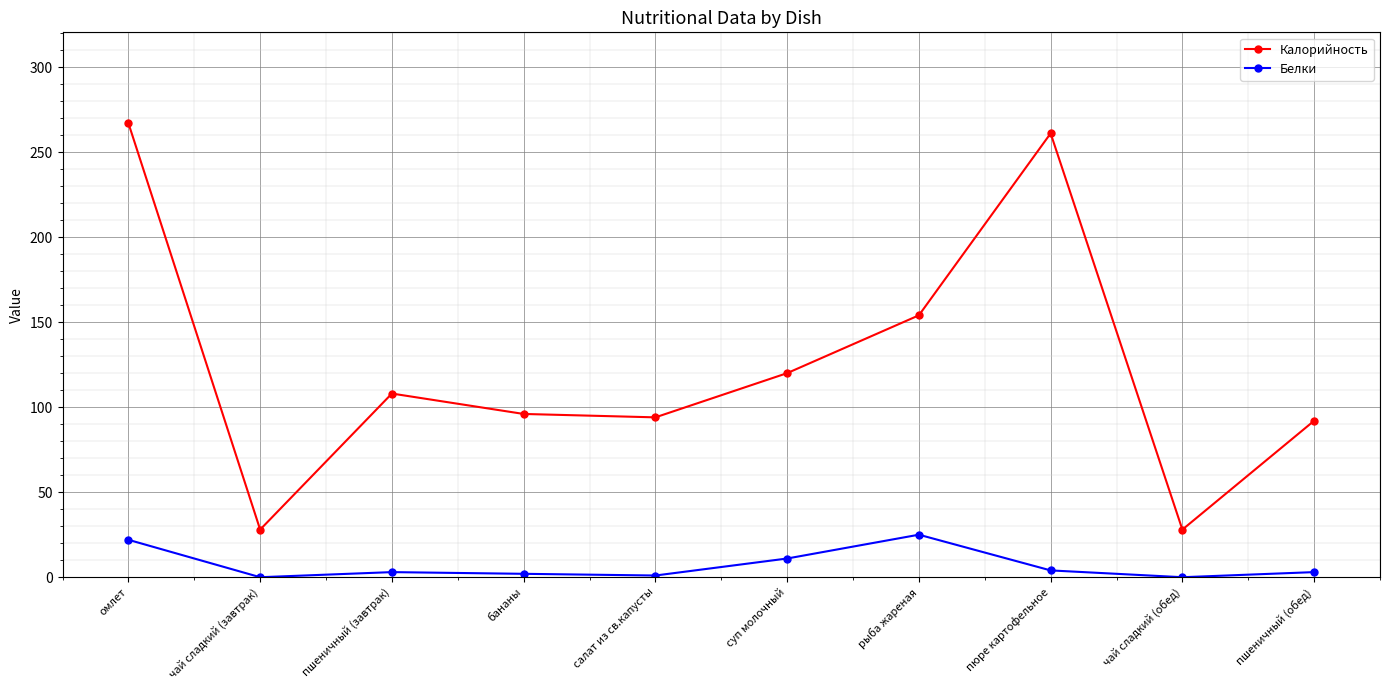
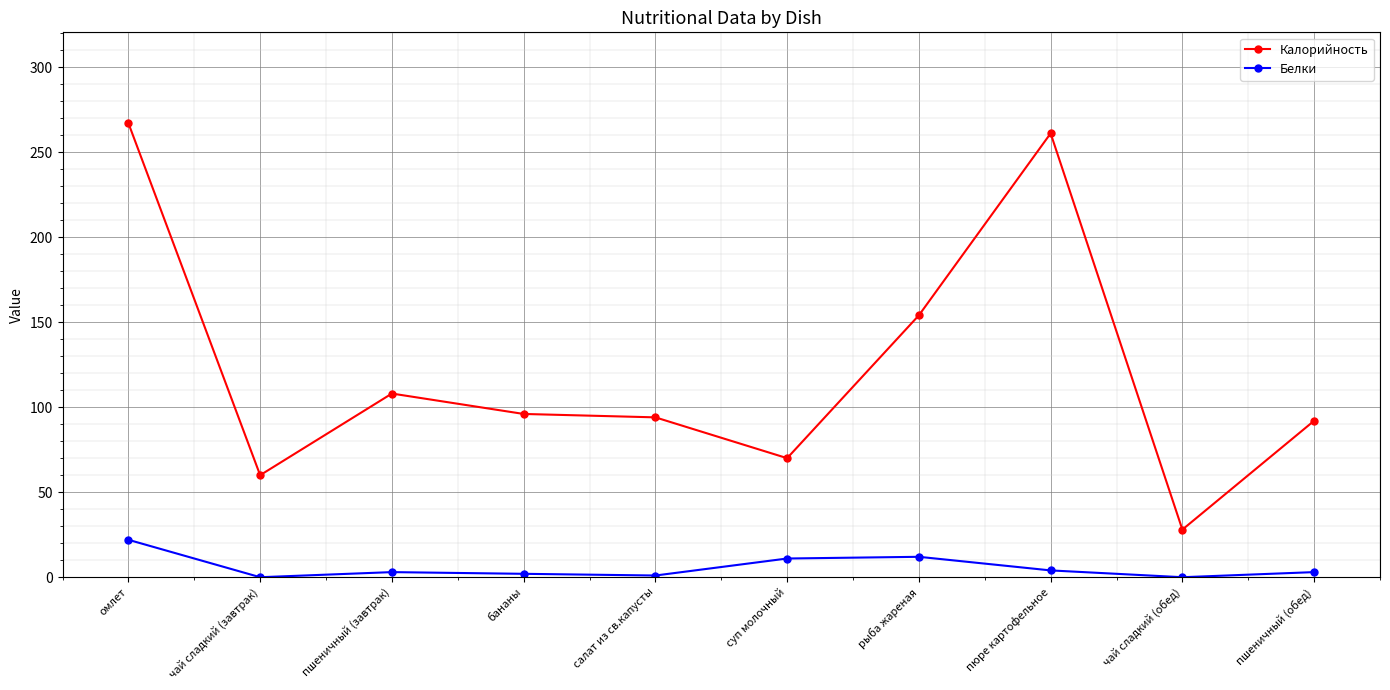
Калорийность, чай сладкий (завтрак): 28 -> 60
Калорийность, суп молочный: 120 -> 70
Белки, рыба жареная: 25 -> 12
